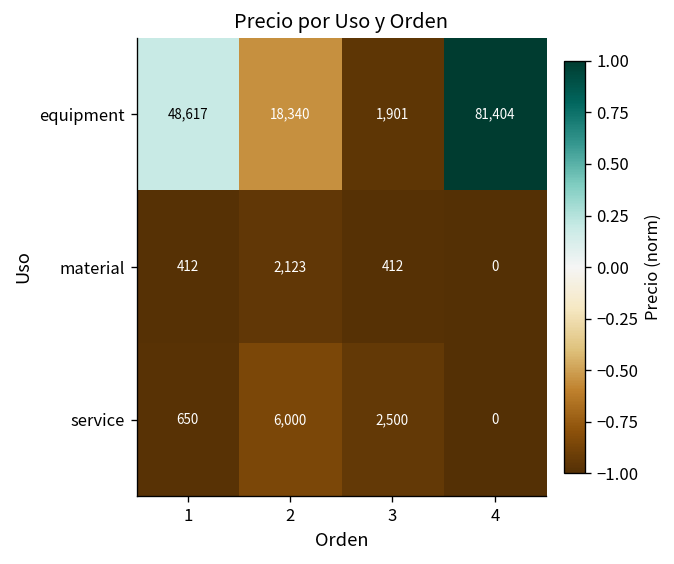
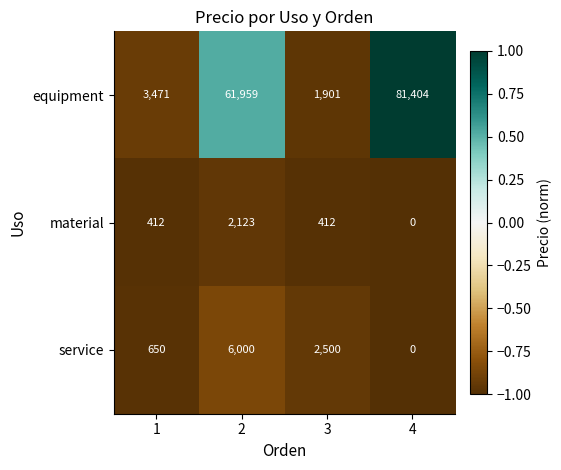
equipment, 1: 48,617 -> 3,471
equipment, 2: 18,340 -> 61,959
